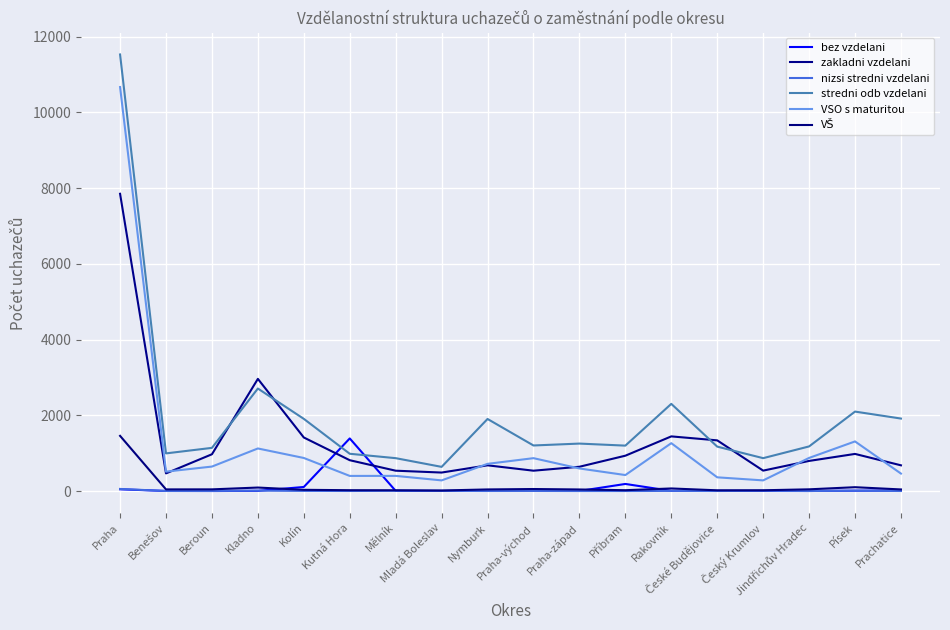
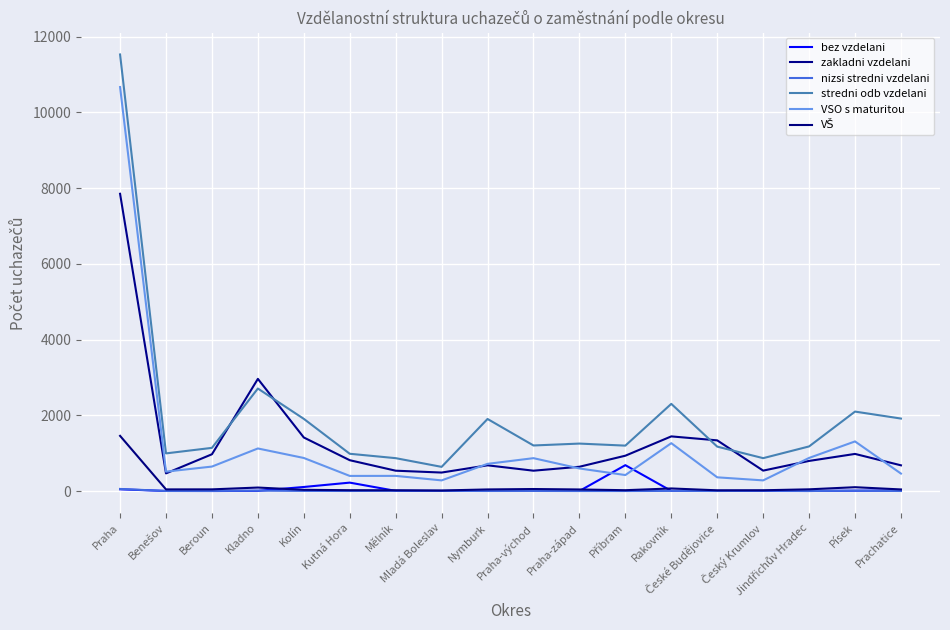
bez vzdelani, Kutná Hora: 1400 -> 200
bez vzdelani, Příbram: 200 -> 700
